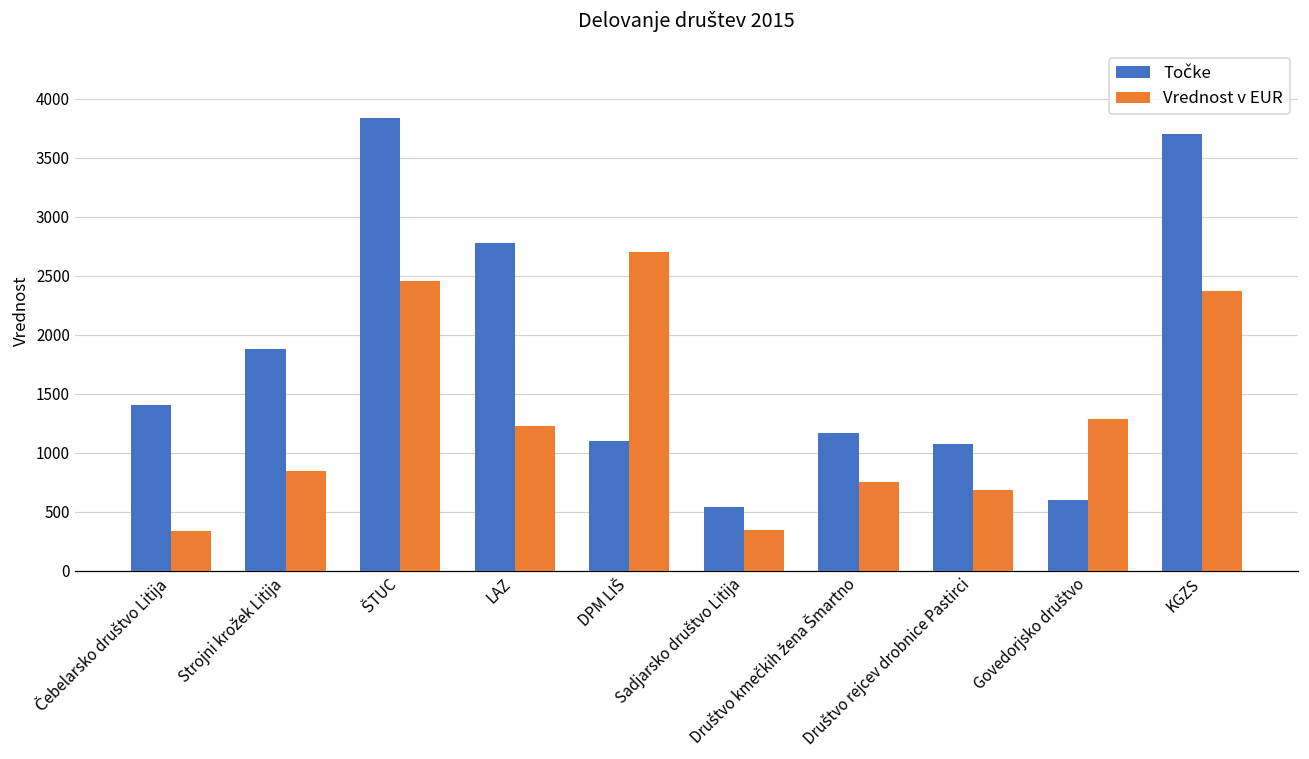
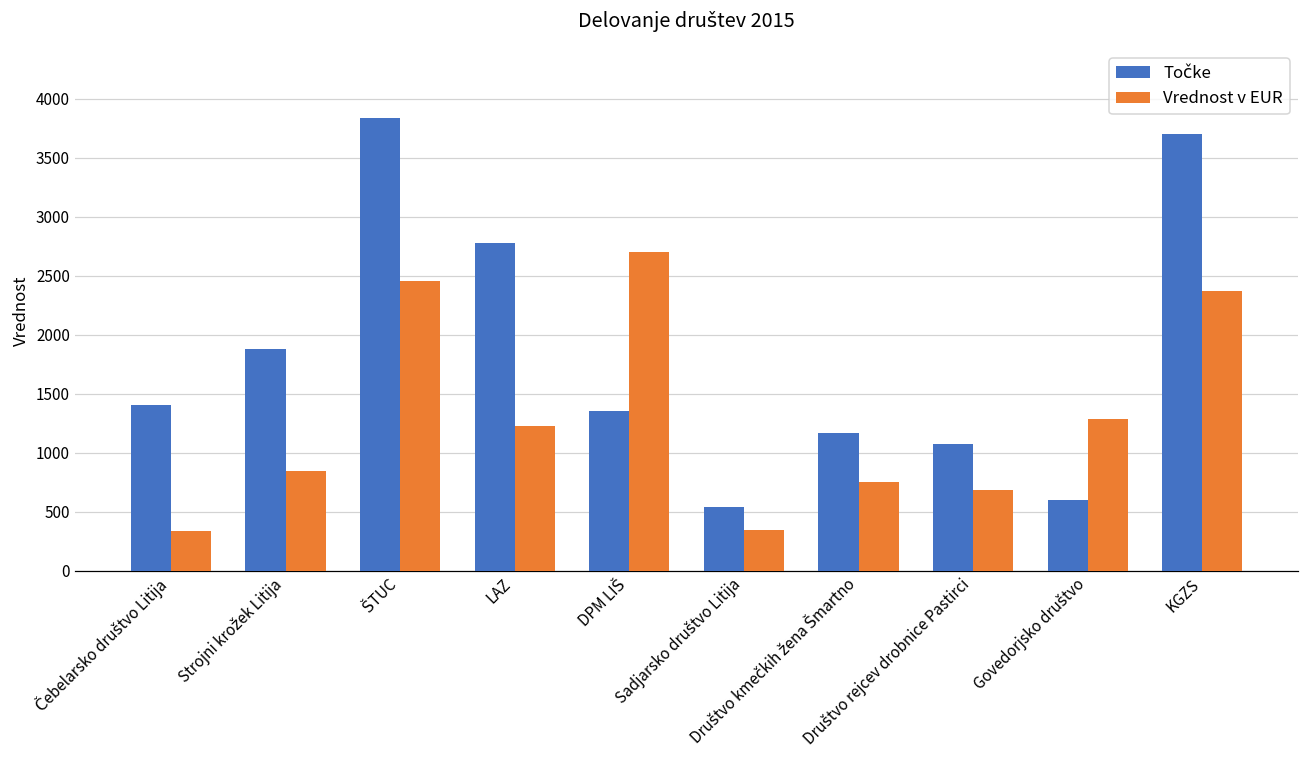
Točke, DPM LIŠ: 1100 -> 1360
